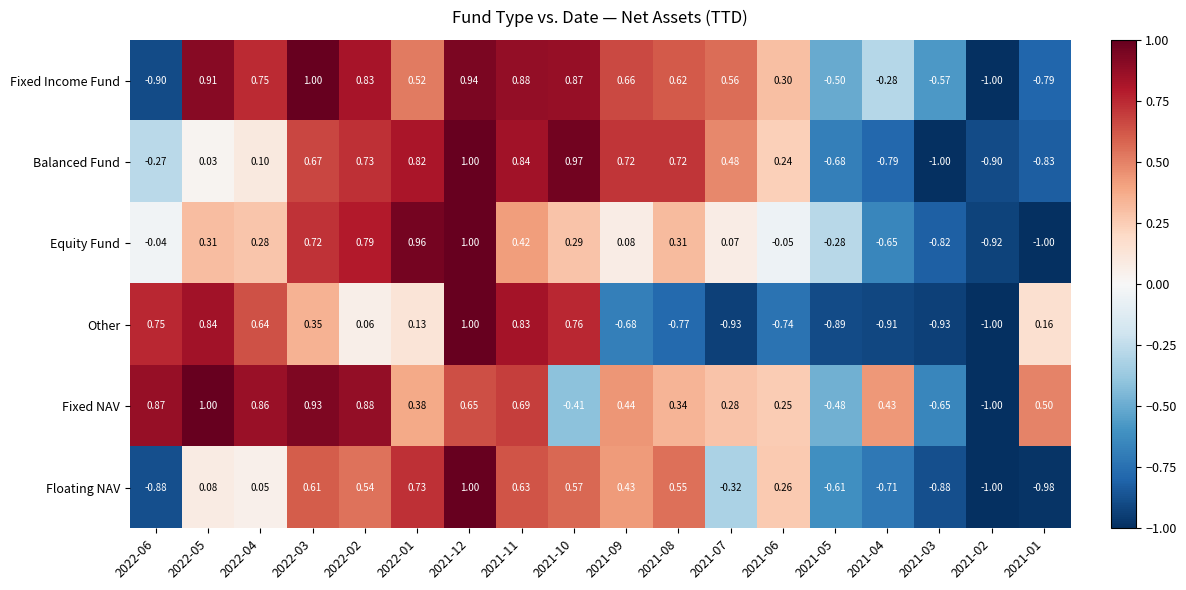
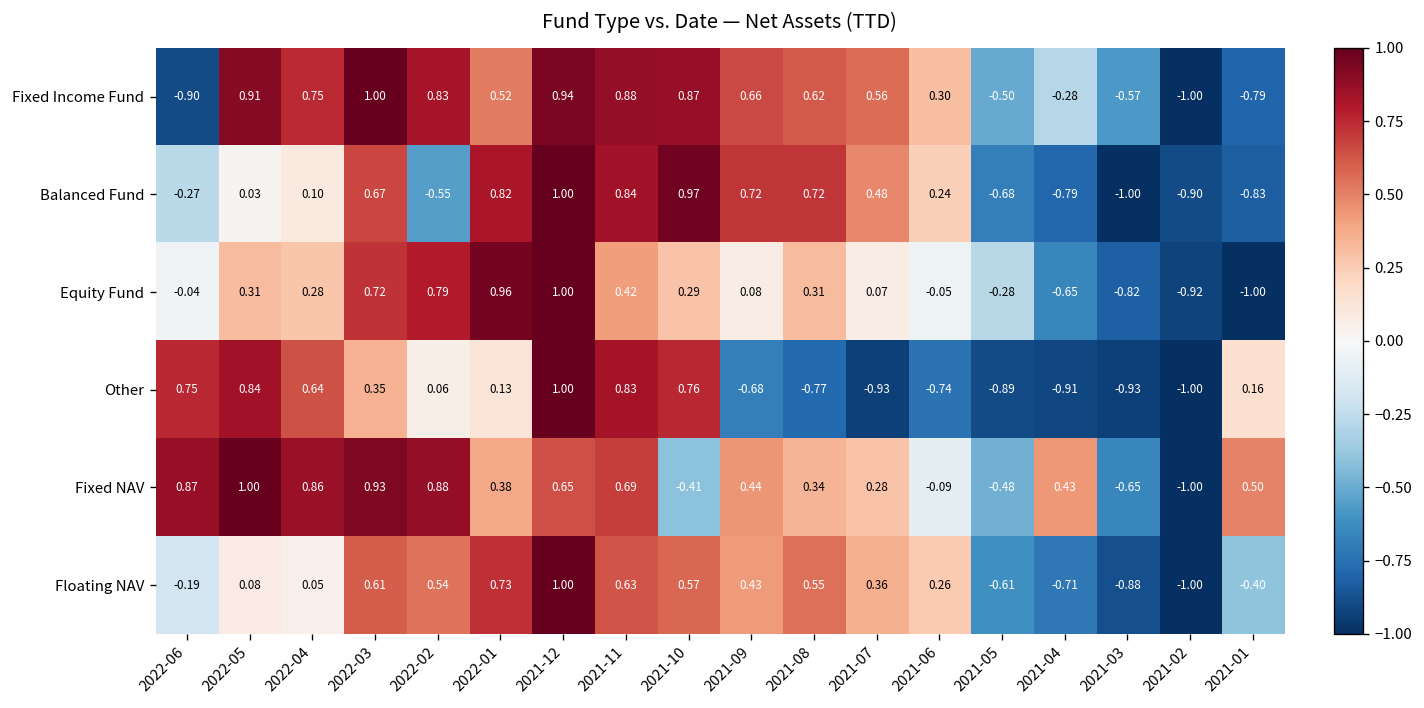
Balanced Fund, 2022-02: 0.73 -> -0.55
Fixed NAV, 2021-06: 0.25 -> -0.09
Floating NAV, 2022-06: -0.88 -> -0.19
Floating NAV, 2021-07: -0.32 -> 0.36
Floating NAV, 2021-01: -0.98 -> -0.40
